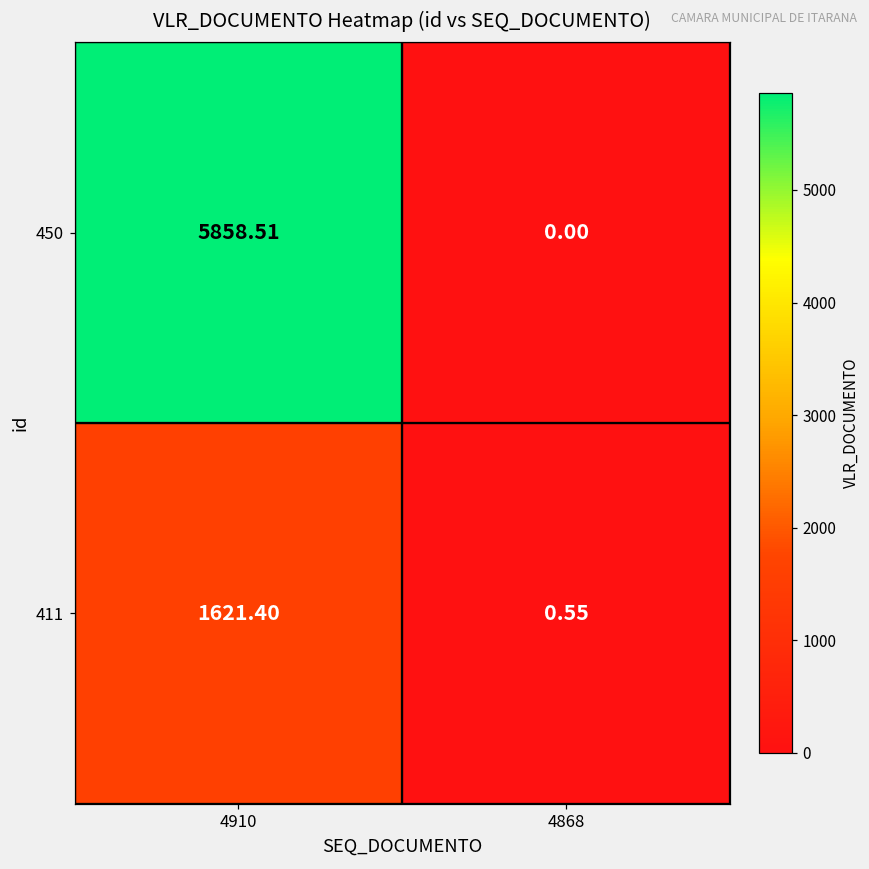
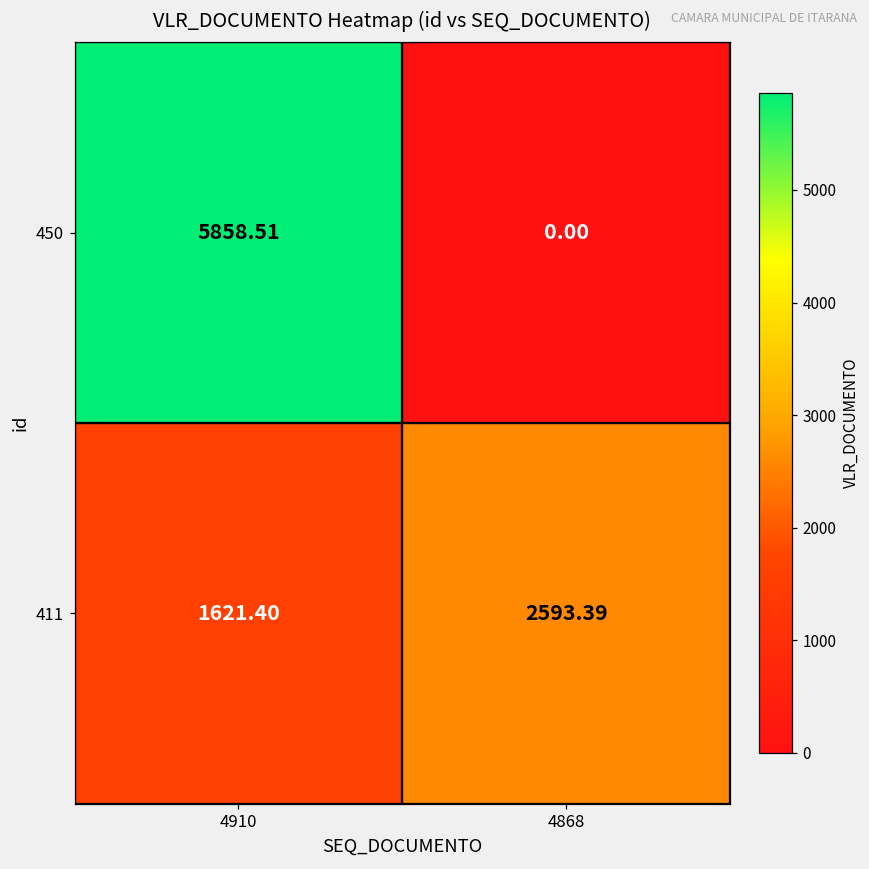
411, 4868: 0.55 -> 2593.39
